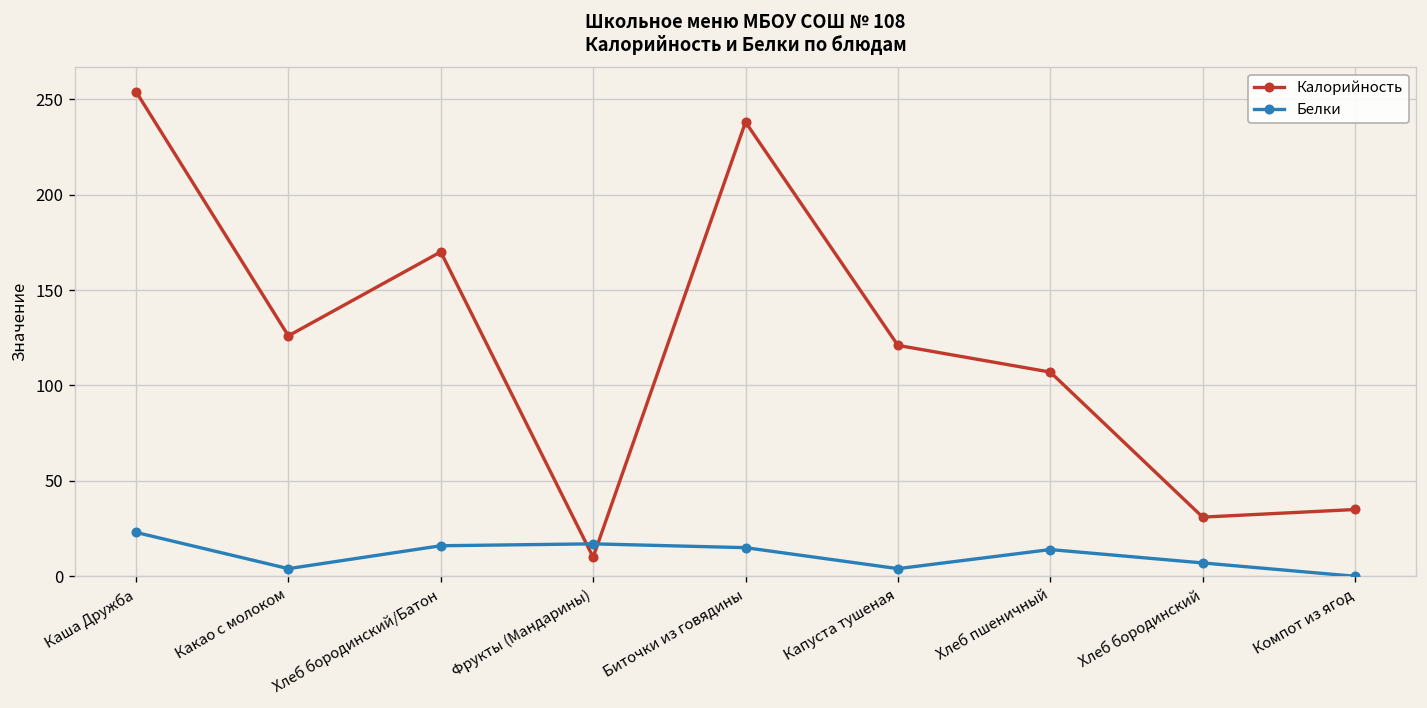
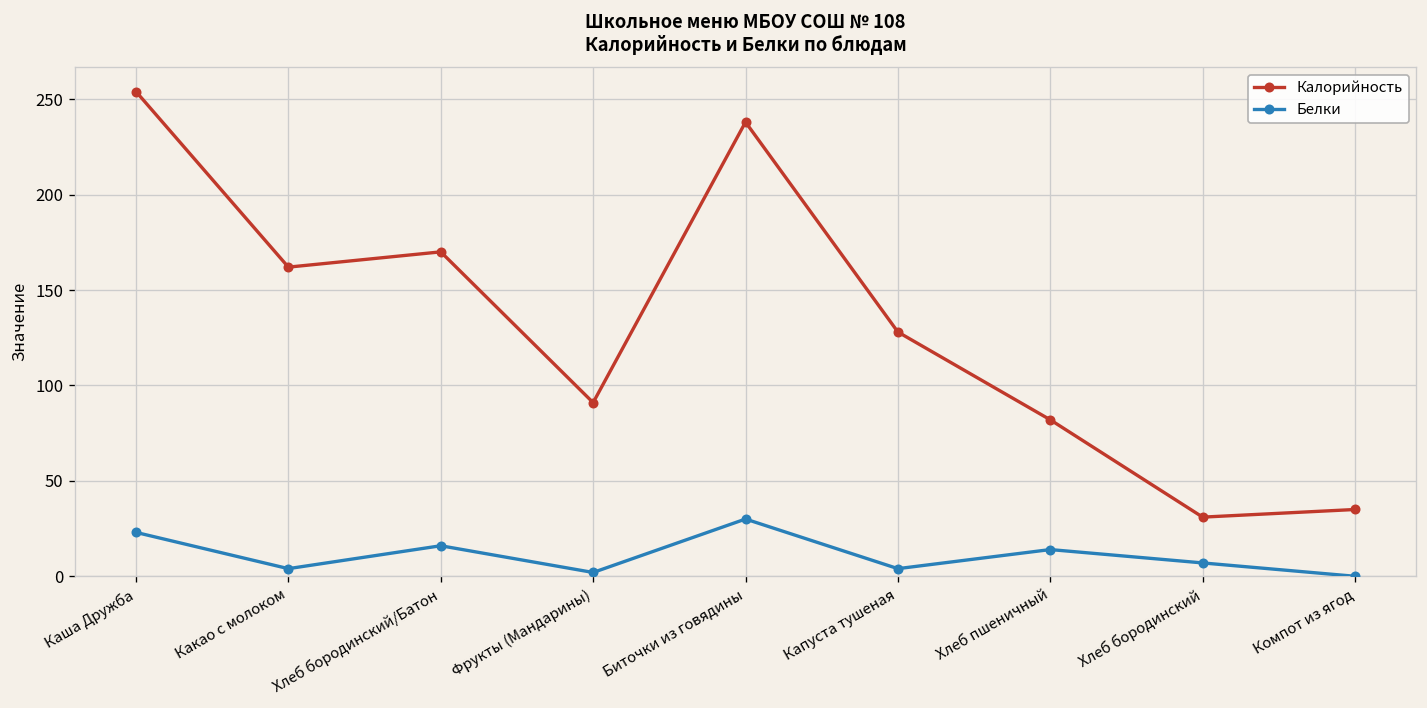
Калорийность, Какао с молоком: 126 -> 162
Калорийность, Фрукты (Мандарины): 10 -> 91
Белки, Фрукты (Мандарины): 17 -> 2
Белки, Биточки из говядины: 15 -> 30
Калорийность, Капуста тушеная: 121 -> 128
Калорийность, Хлеб пшеничный: 107 -> 82
